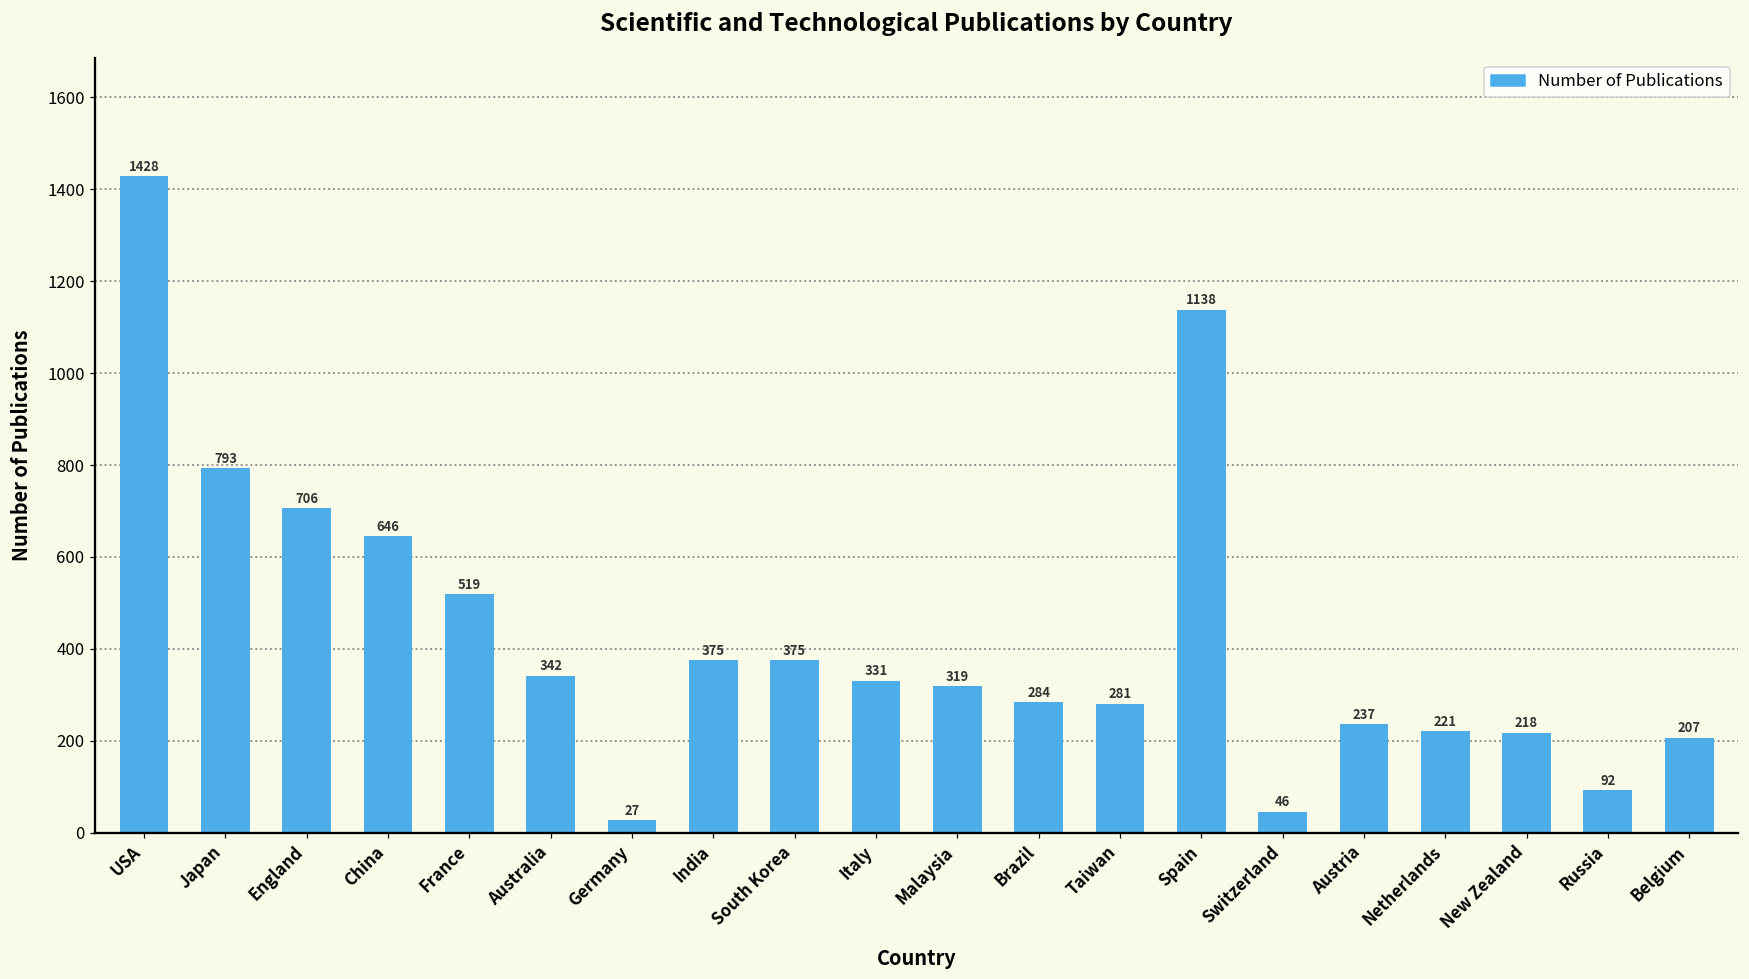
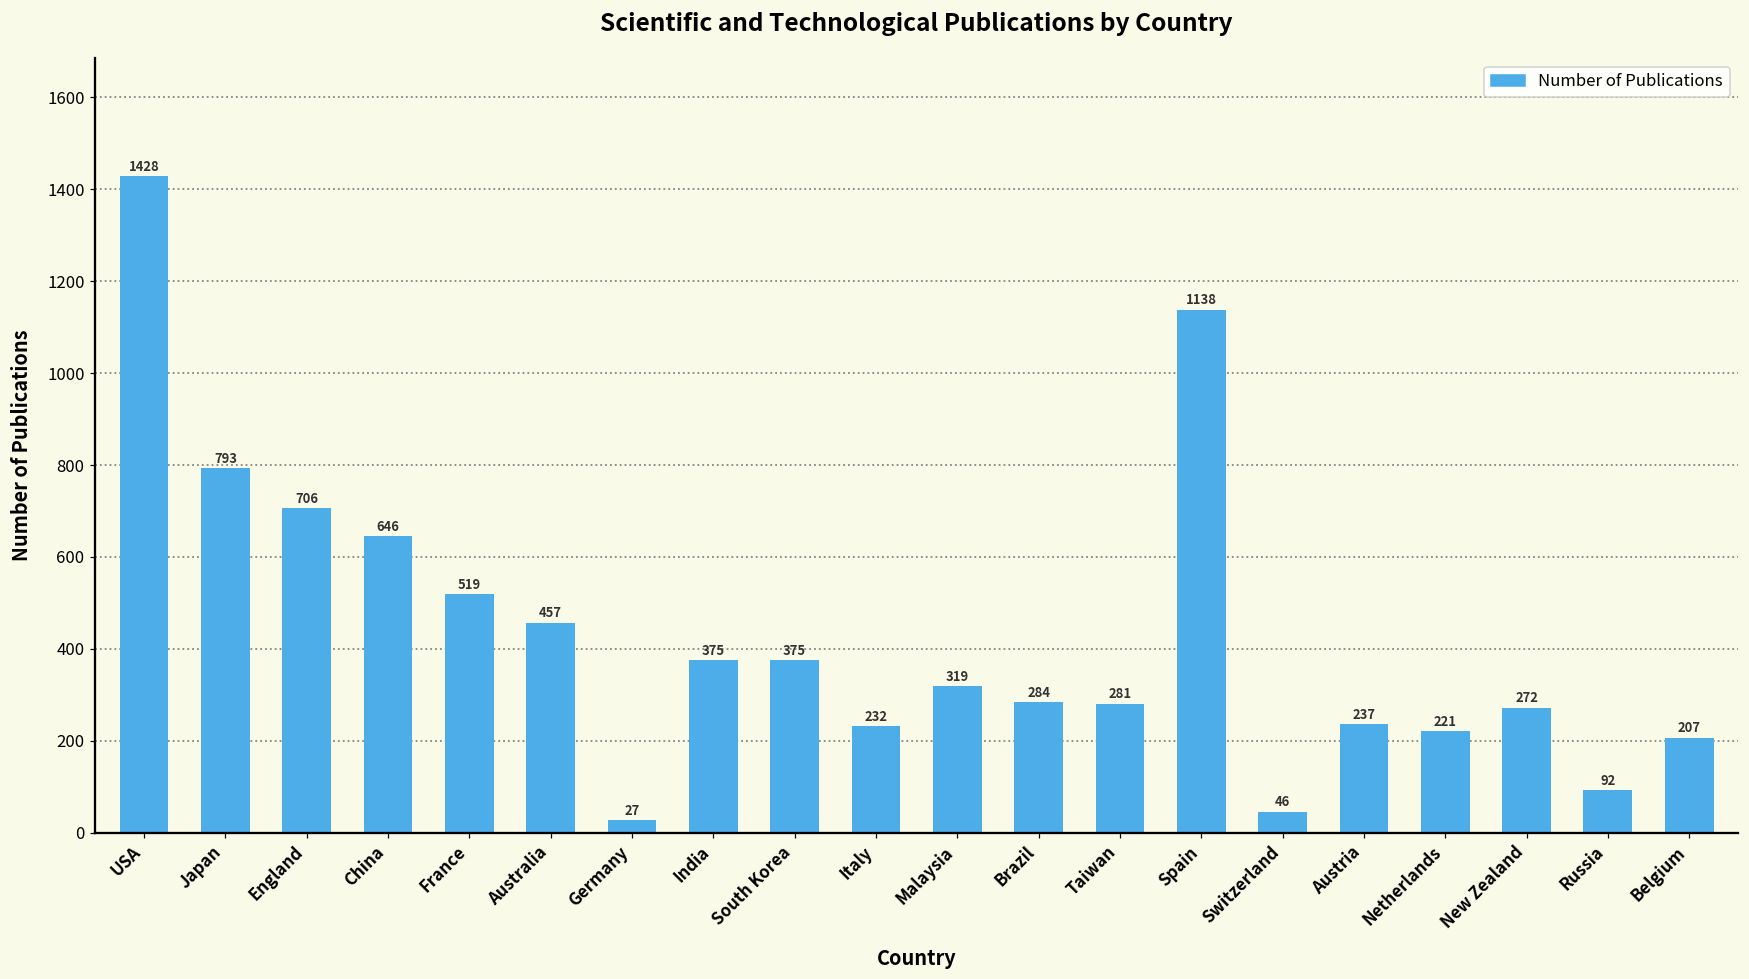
Australia: 342 -> 457
Italy: 331 -> 232
New Zealand: 218 -> 272
